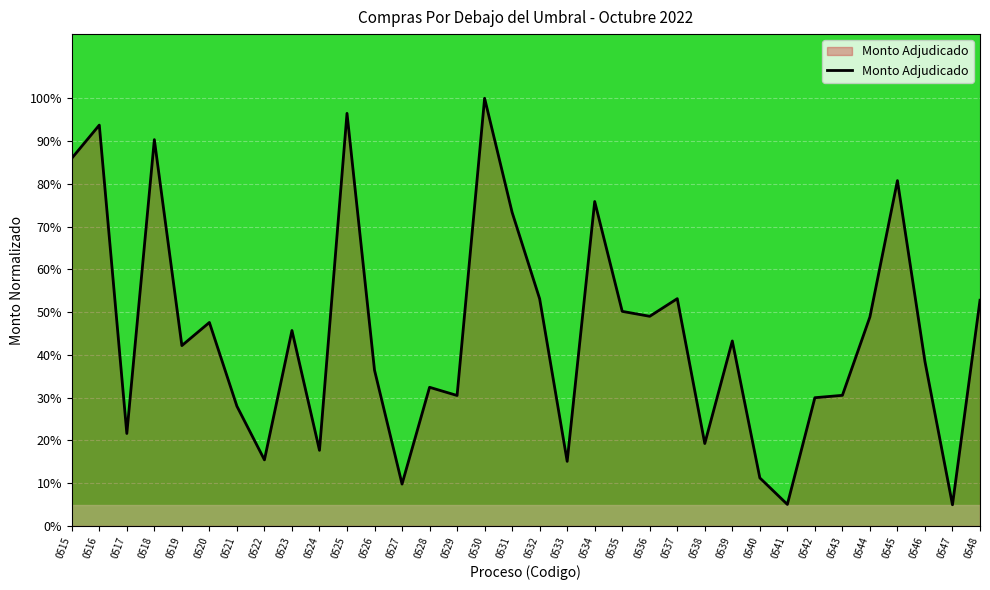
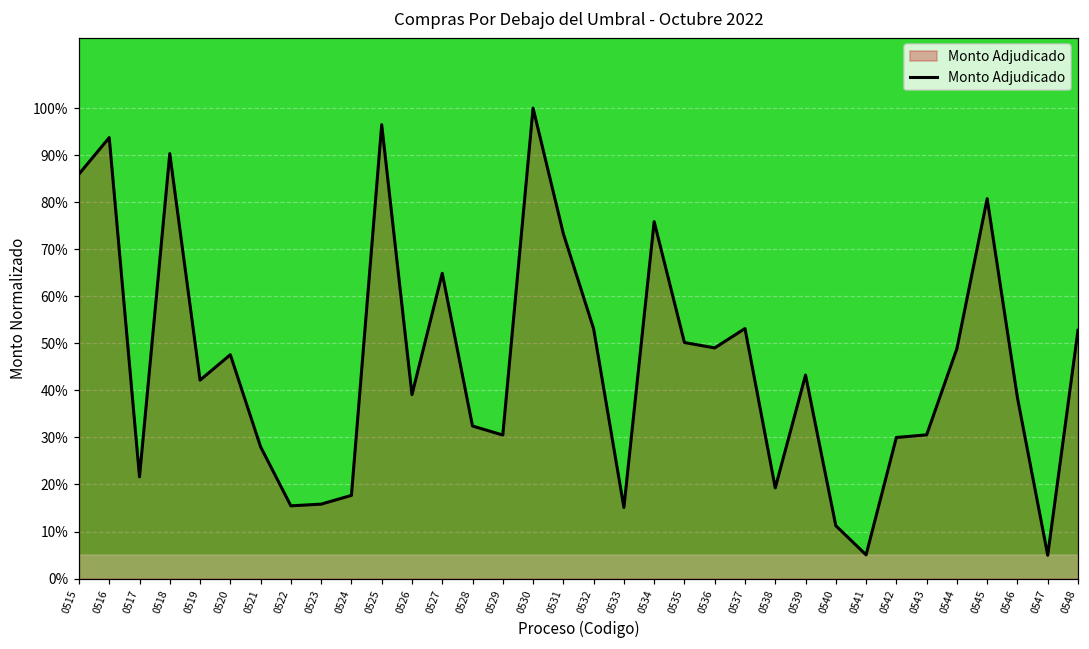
0523: 46% -> 16%
0526: 36% -> 39%
0527: 10% -> 65%
